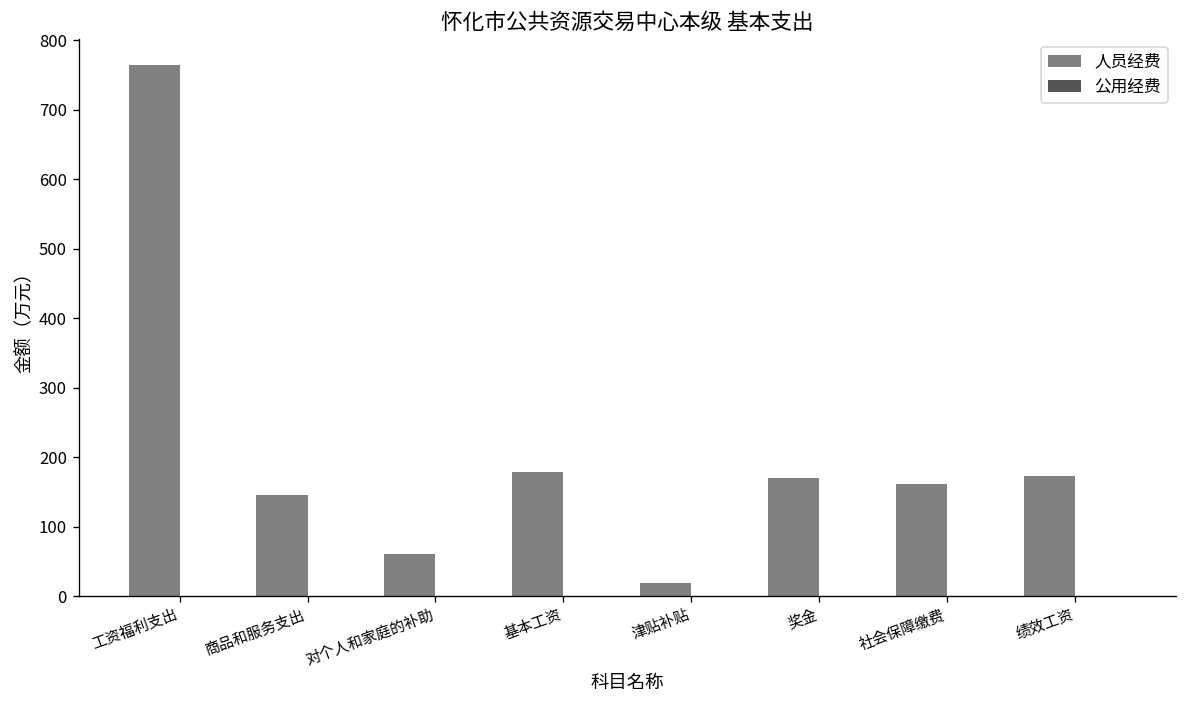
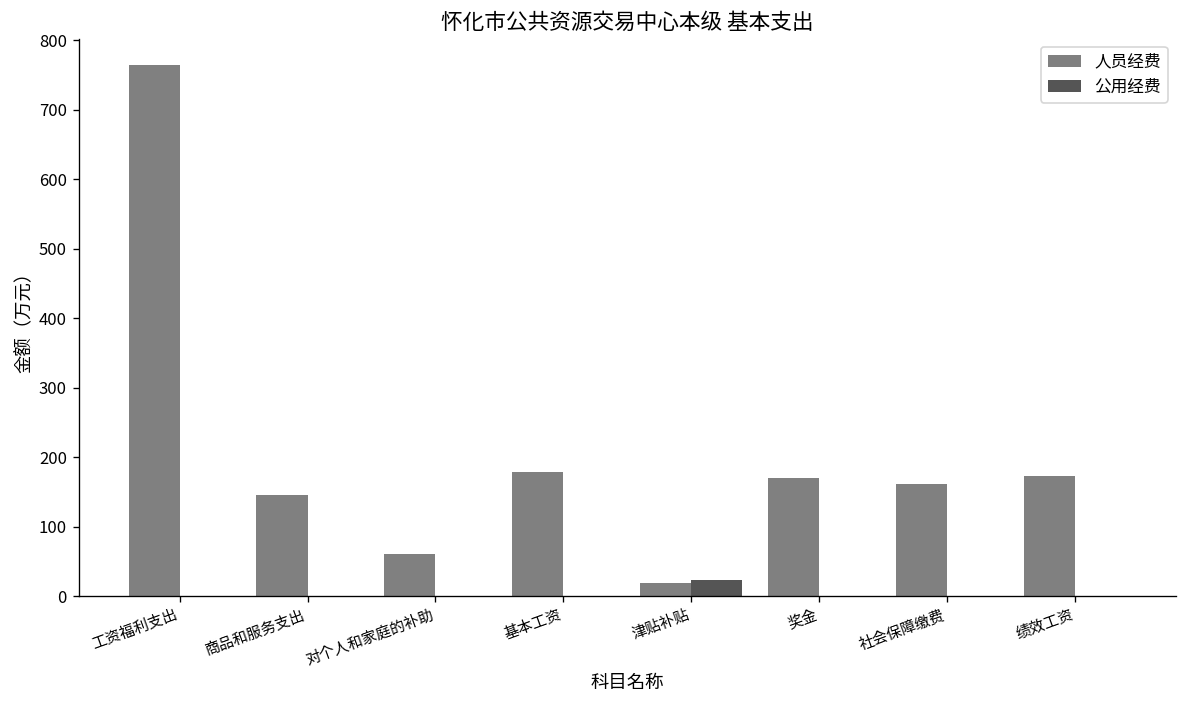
公用经费, 津贴补贴: 0 -> 20
